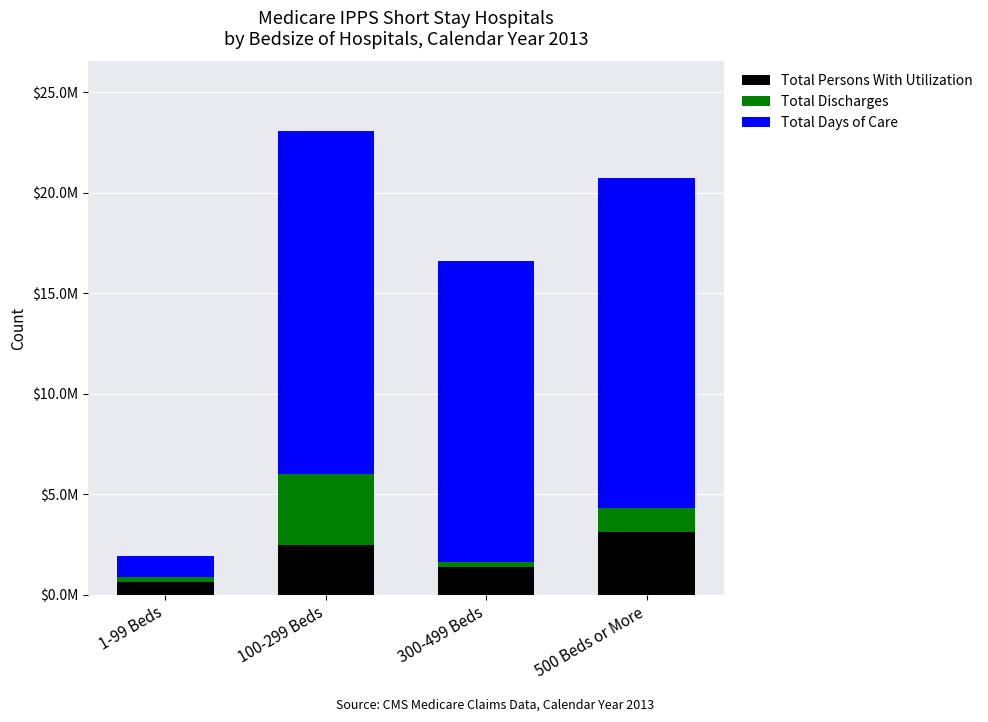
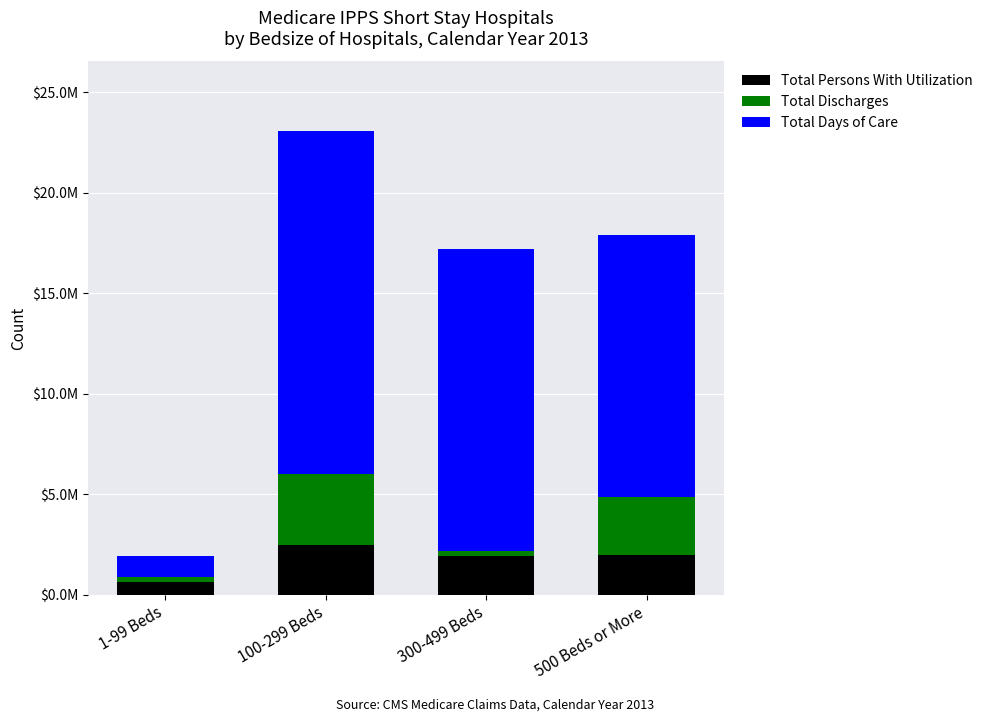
Total Persons With Utilization, 300-499 Beds: $1400000 -> $1900000
Total Persons With Utilization, 500 Beds or More: $3100000 -> $2000000
Total Discharges, 500 Beds or More: $1200000 -> $2900000
Total Days of Care, 500 Beds or More: $16400000 -> $13000000
